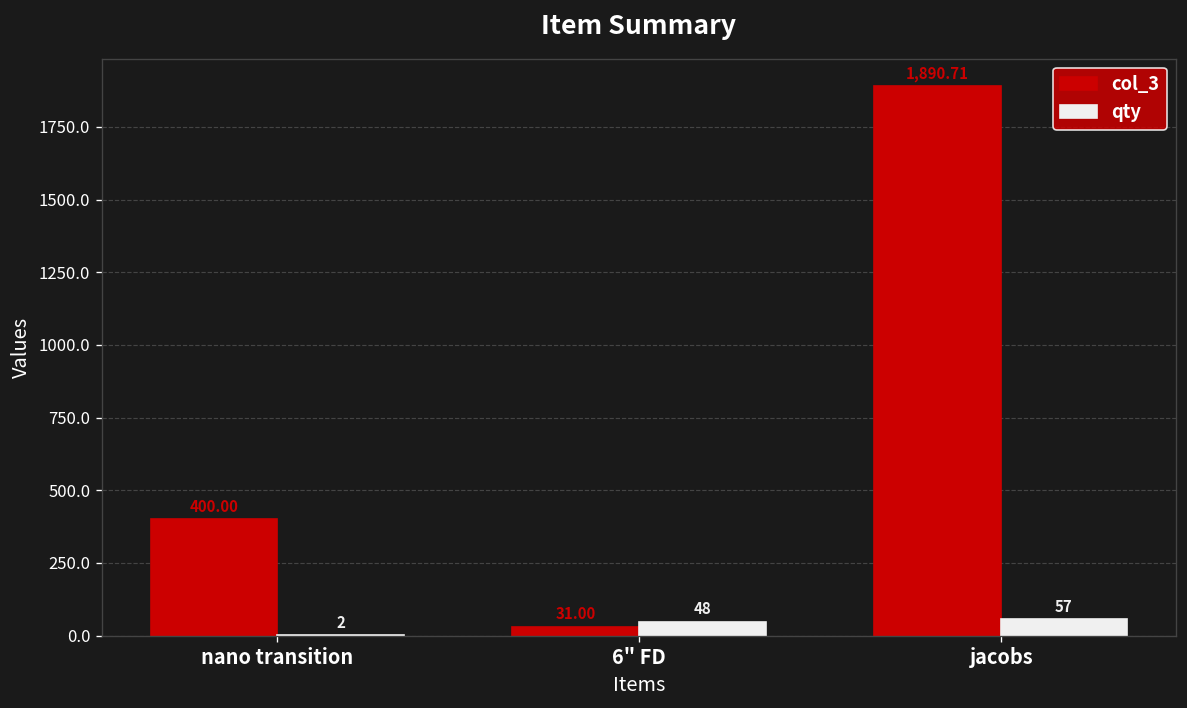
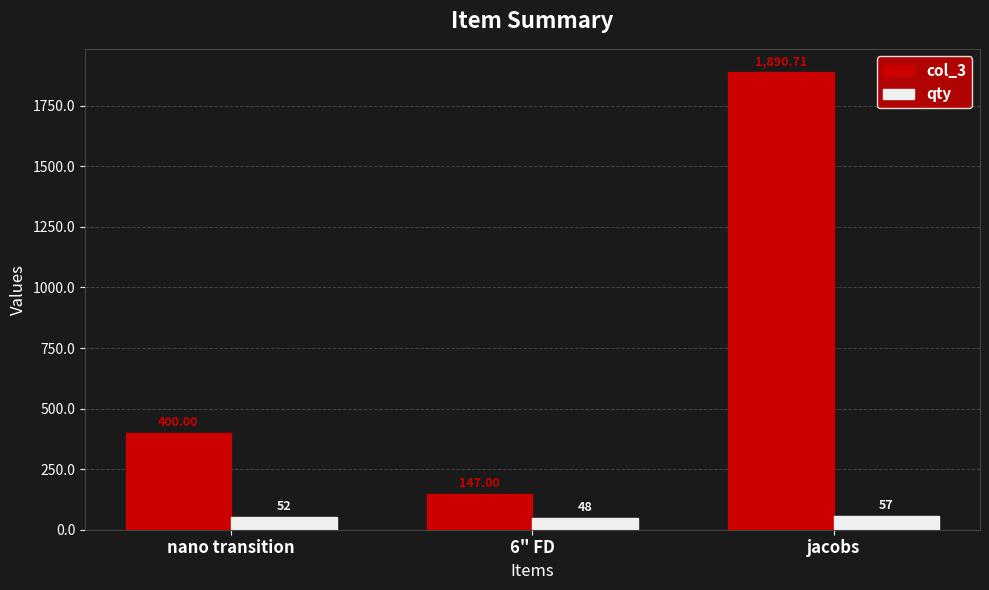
qty, nano transition: 2 -> 52
col_3, 6" FD: 31.00 -> 147.00
